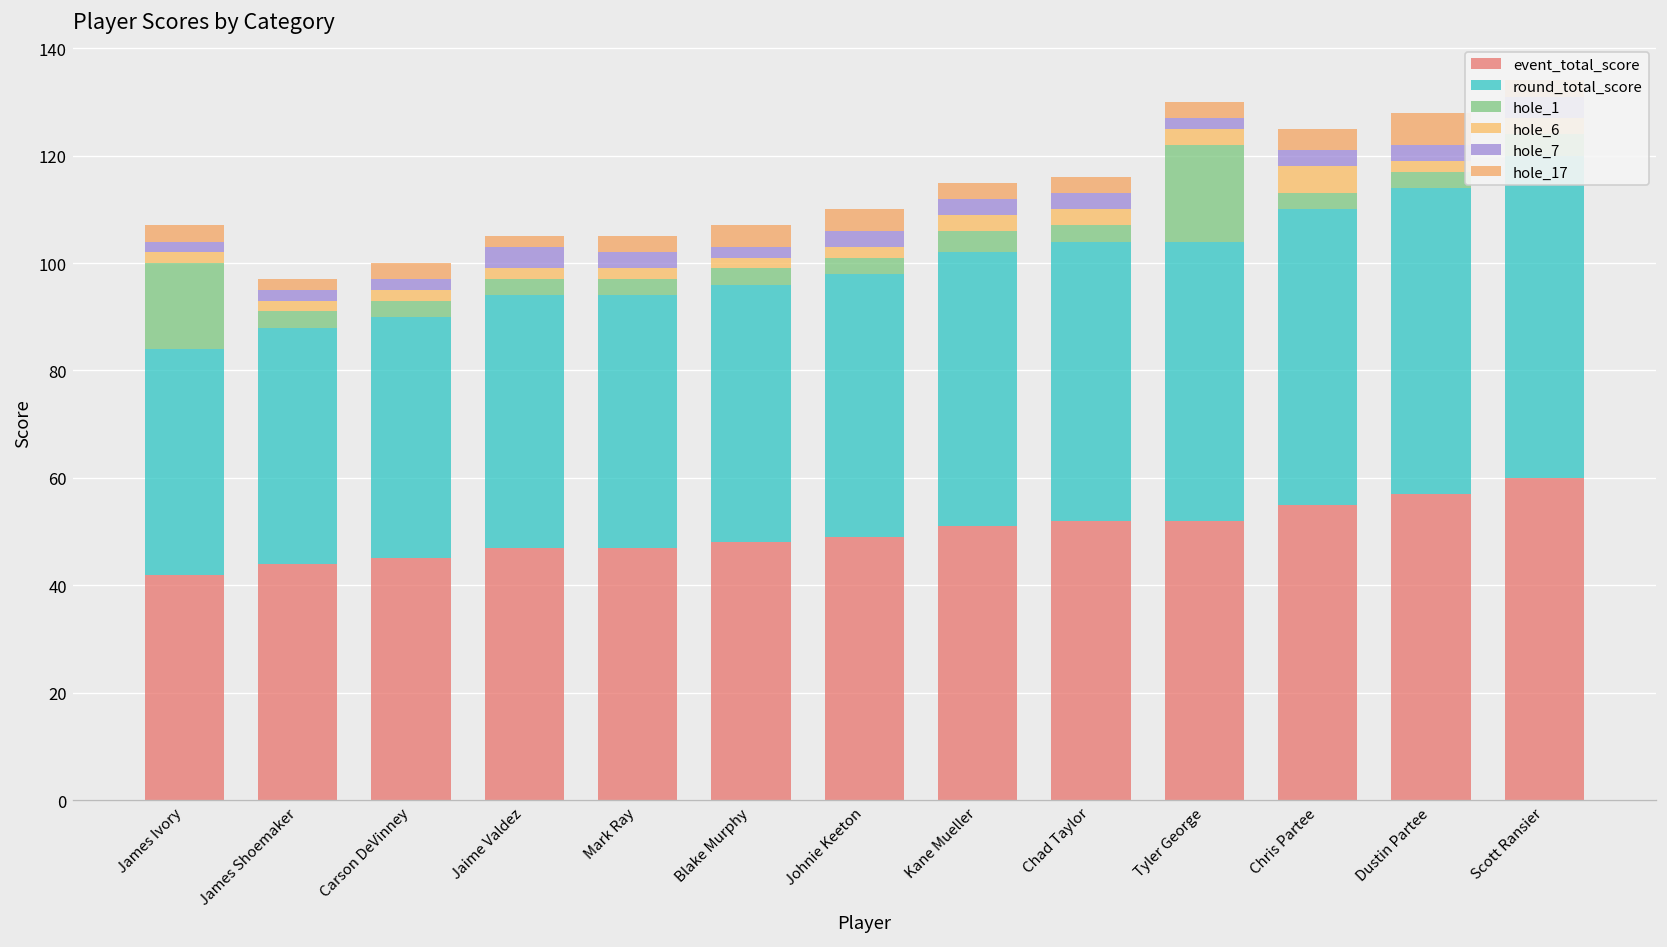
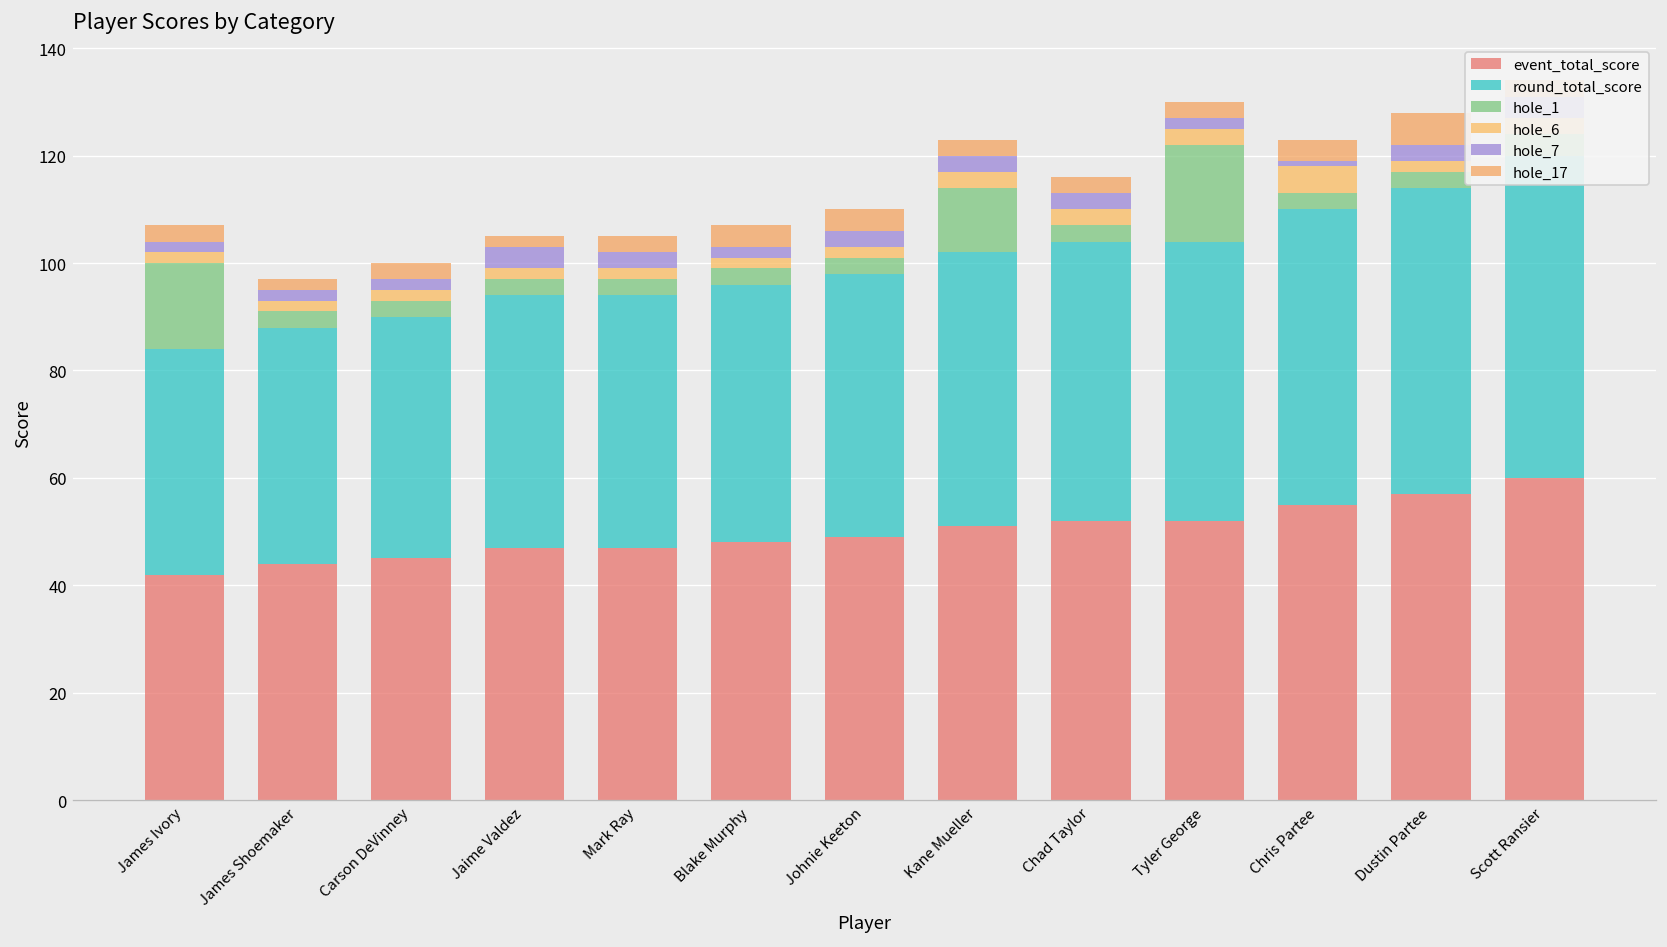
hole_1, Kane Mueller: 4 -> 12
hole_7, Chris Partee: 3 -> 1
